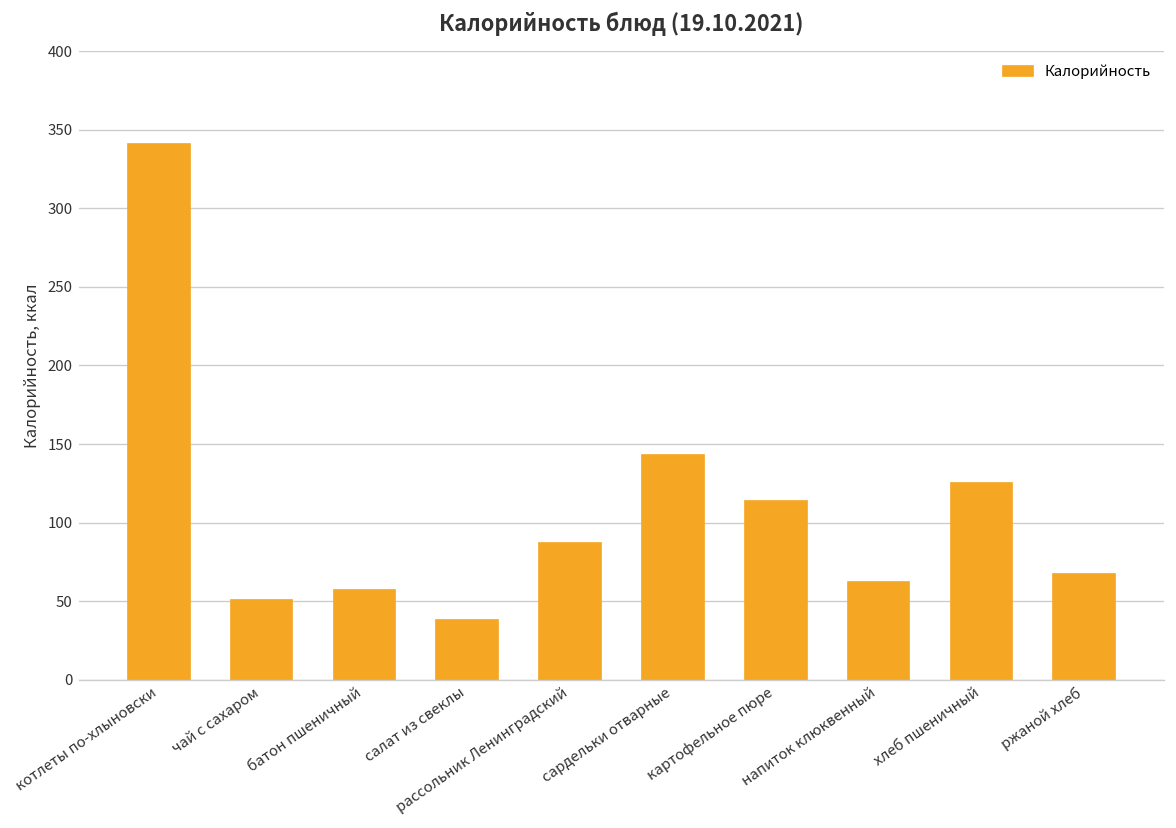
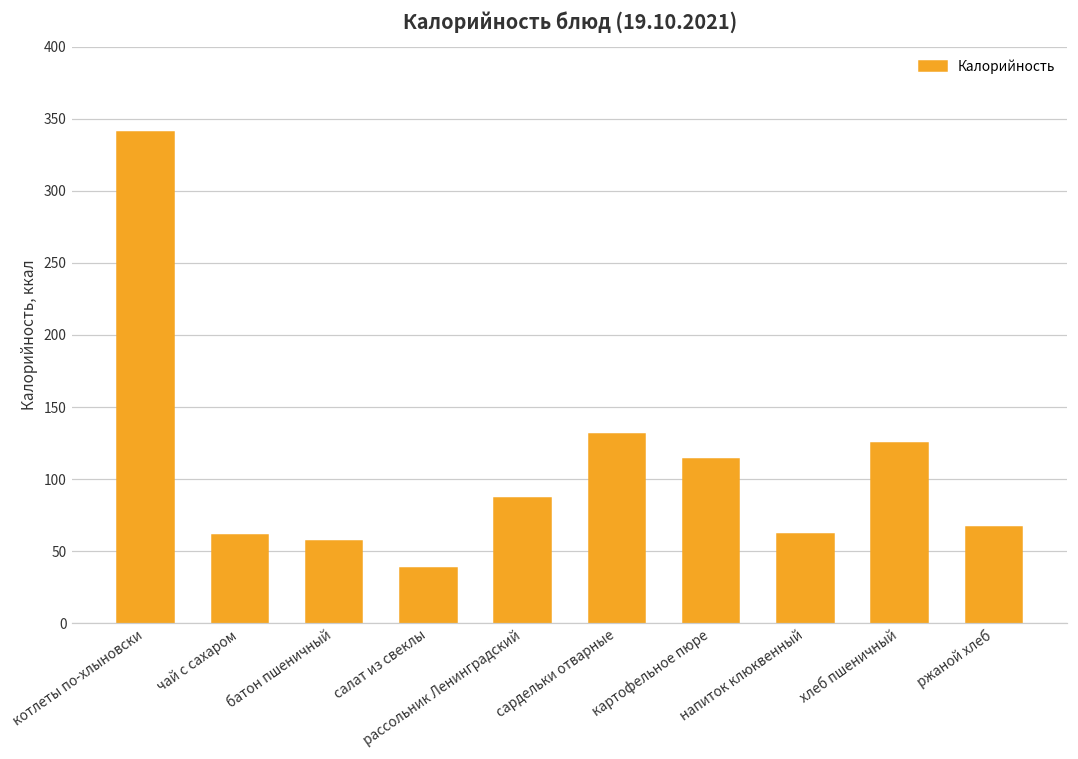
чай с сахаром: 51 -> 61
сардельки отварные: 143 -> 131
